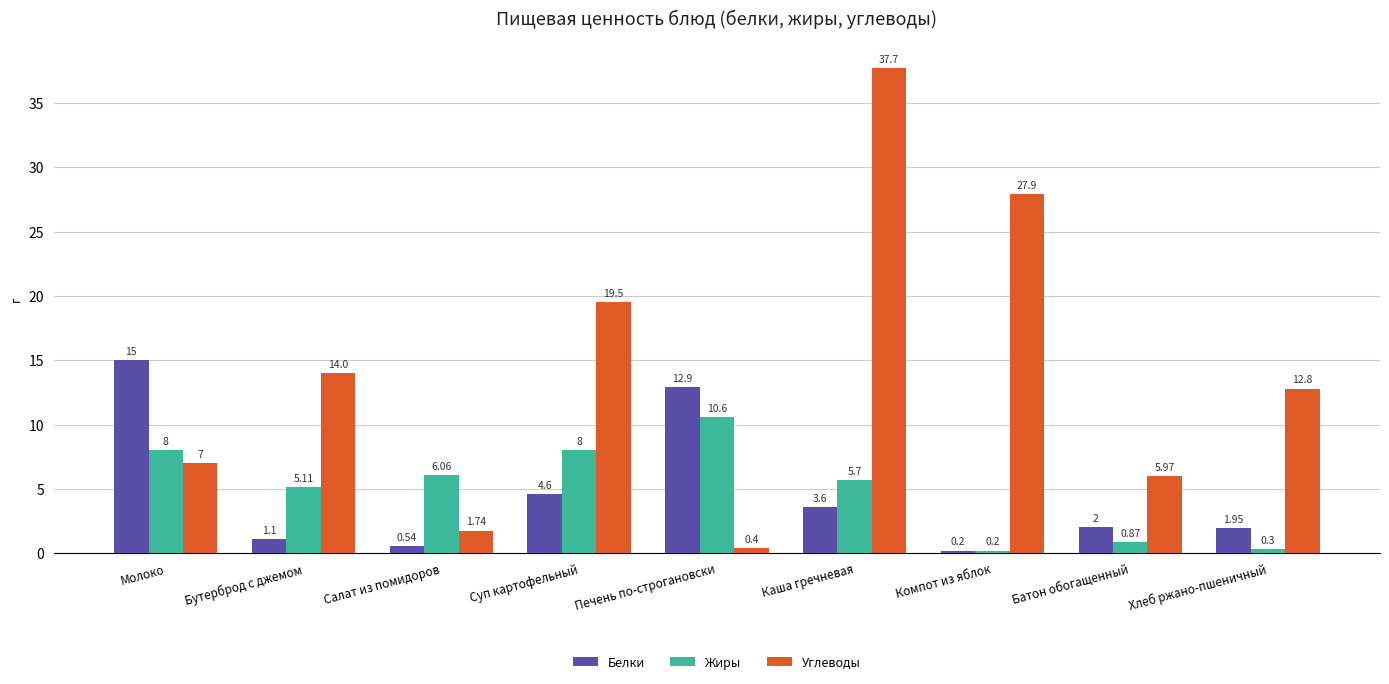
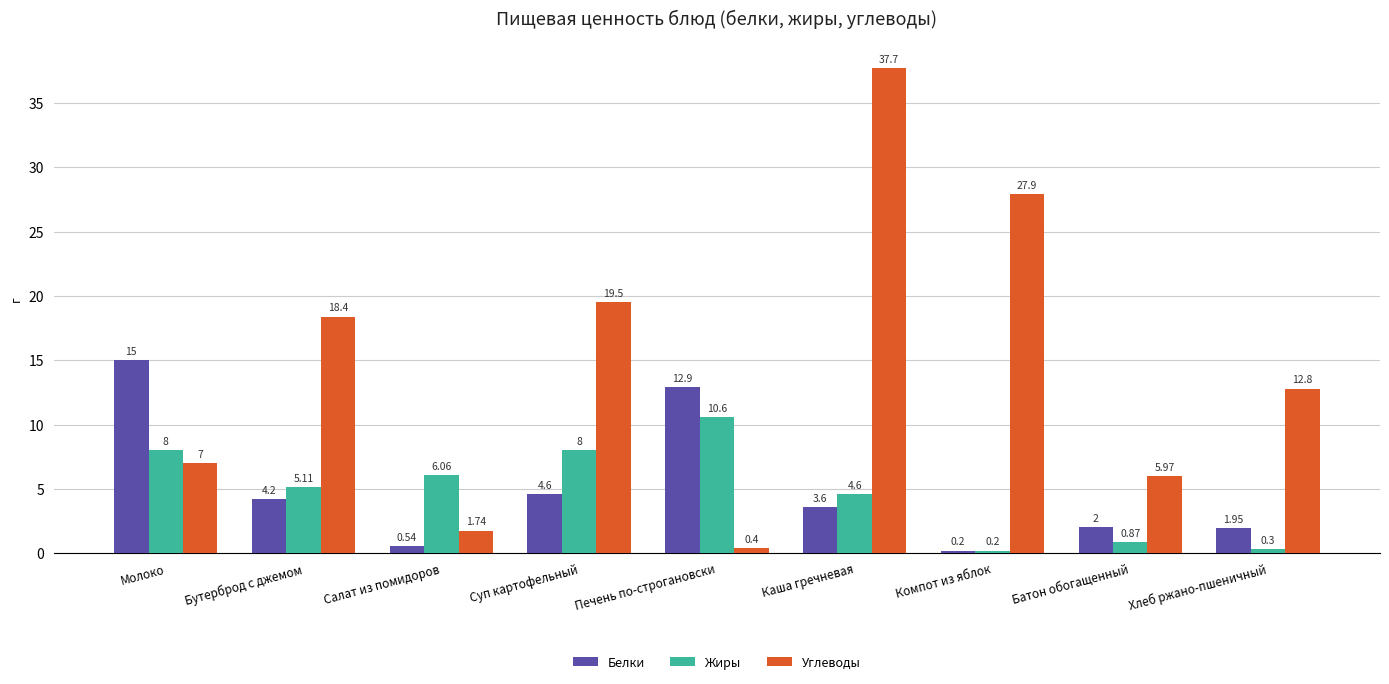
Белки, Бутерброд с джемом: 1.1 -> 4.2
Углеводы, Бутерброд с джемом: 14.0 -> 18.4
Жиры, Каша гречневая: 5.7 -> 4.6
